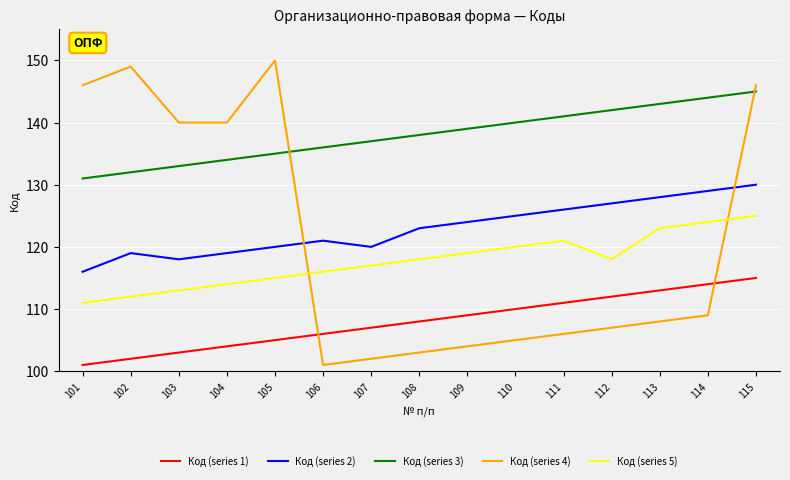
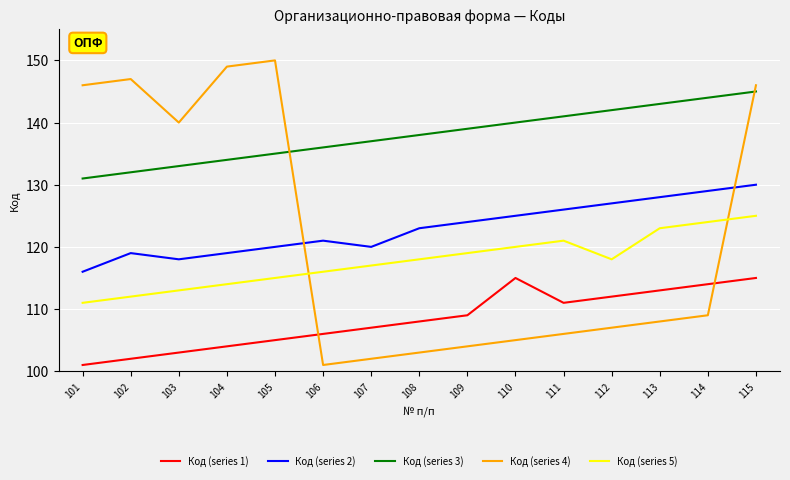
Код (series 4), 102: 149 -> 147
Код (series 4), 104: 140 -> 149
Код (series 1), 110: 110 -> 115
